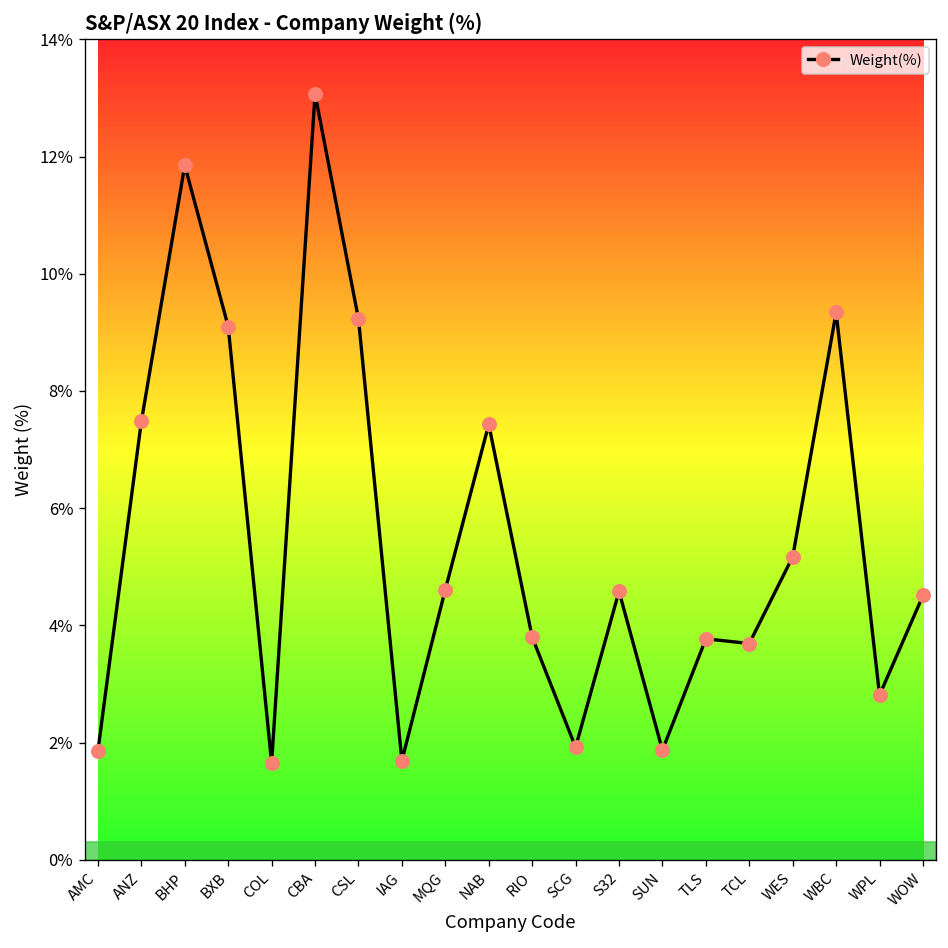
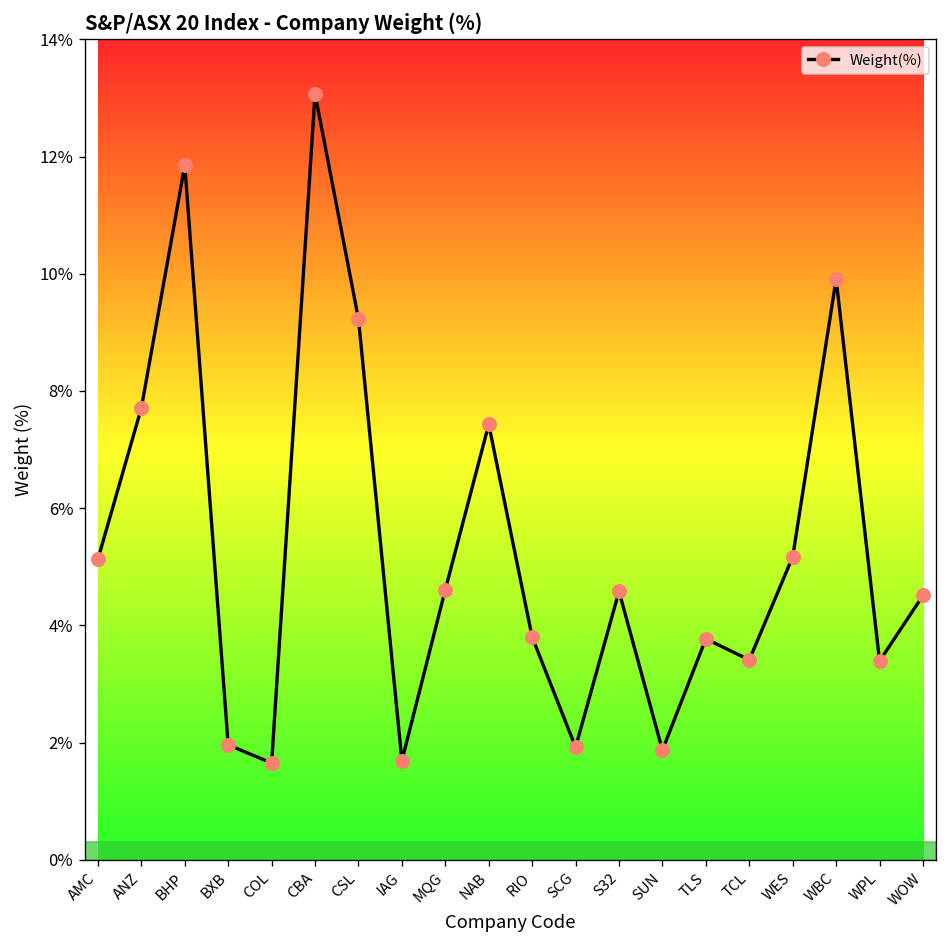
AMC: 1.9% -> 5.1%
ANZ: 7.5% -> 7.7%
BXB: 9.1% -> 2.0%
TCL: 3.7% -> 3.4%
WBC: 9.3% -> 9.9%
WPL: 2.8% -> 3.4%
